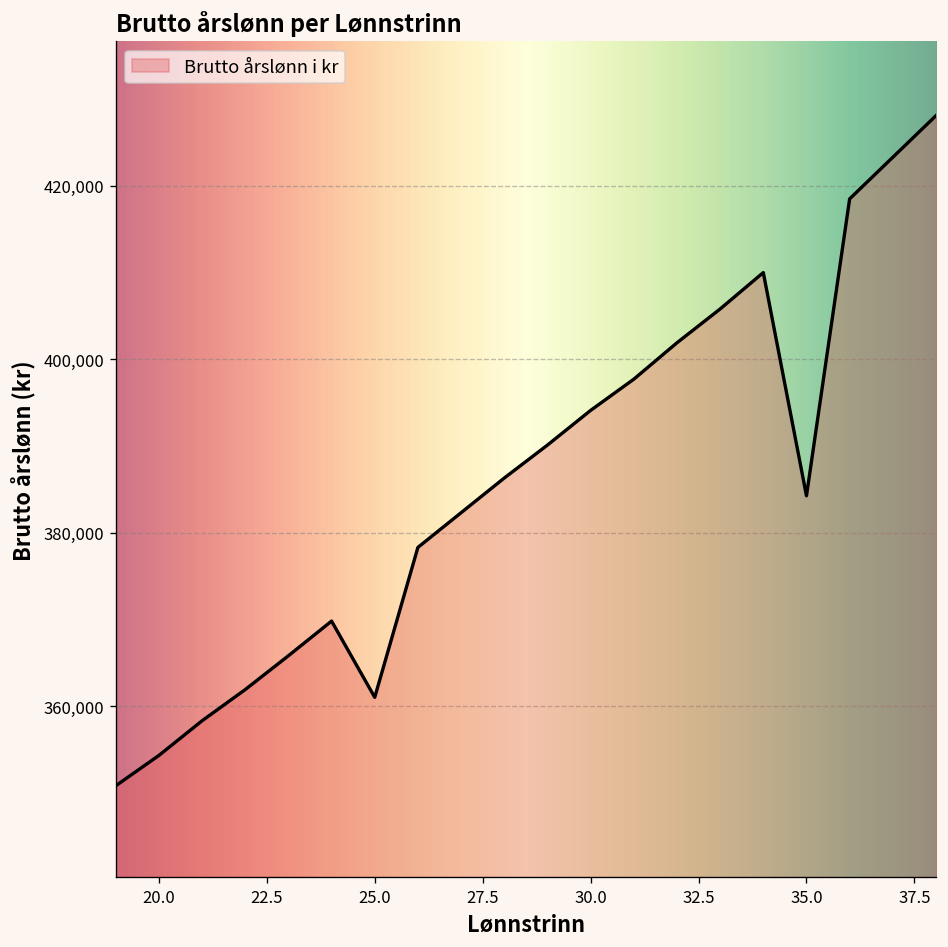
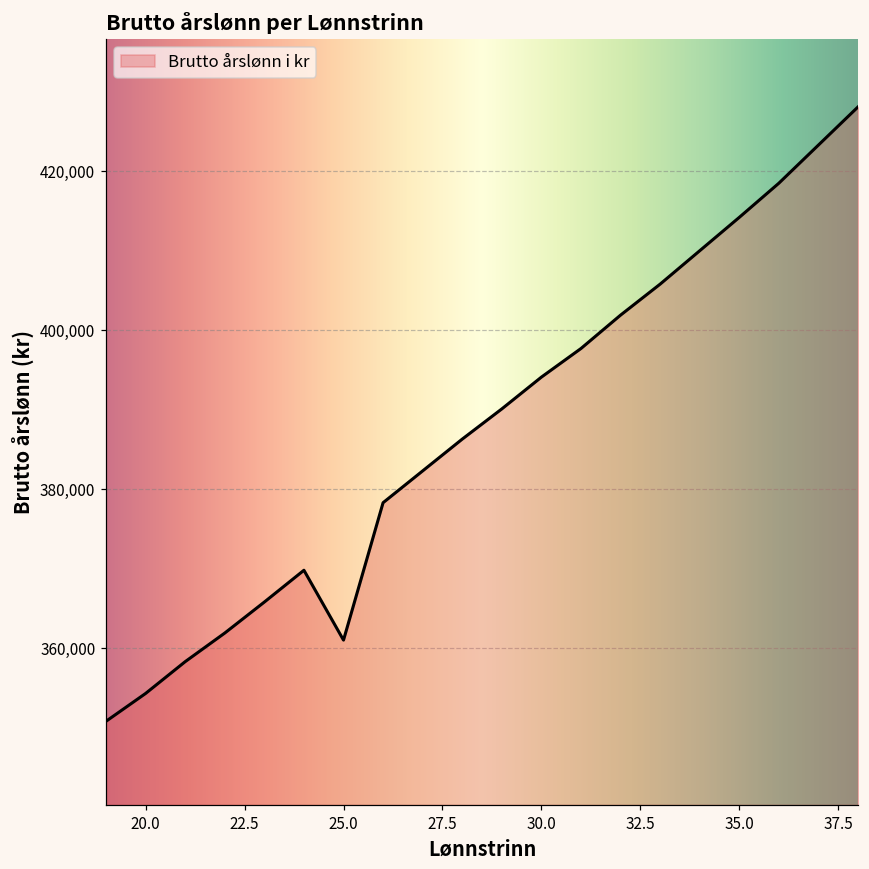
35.0: 384,000 -> 414,000
